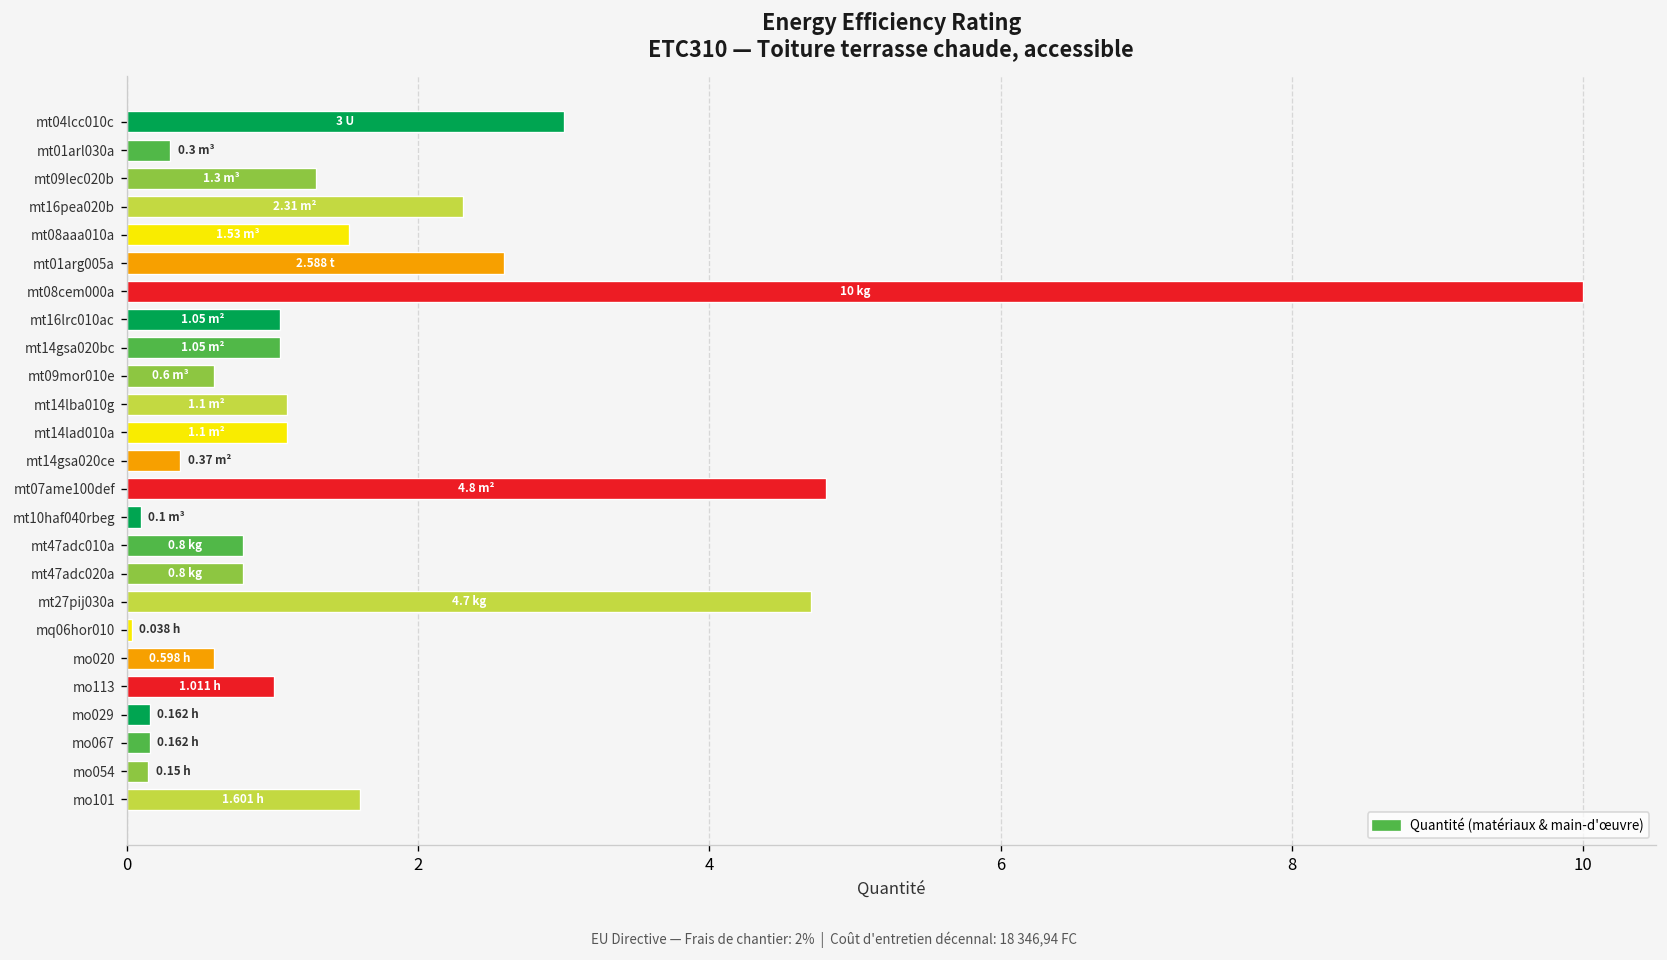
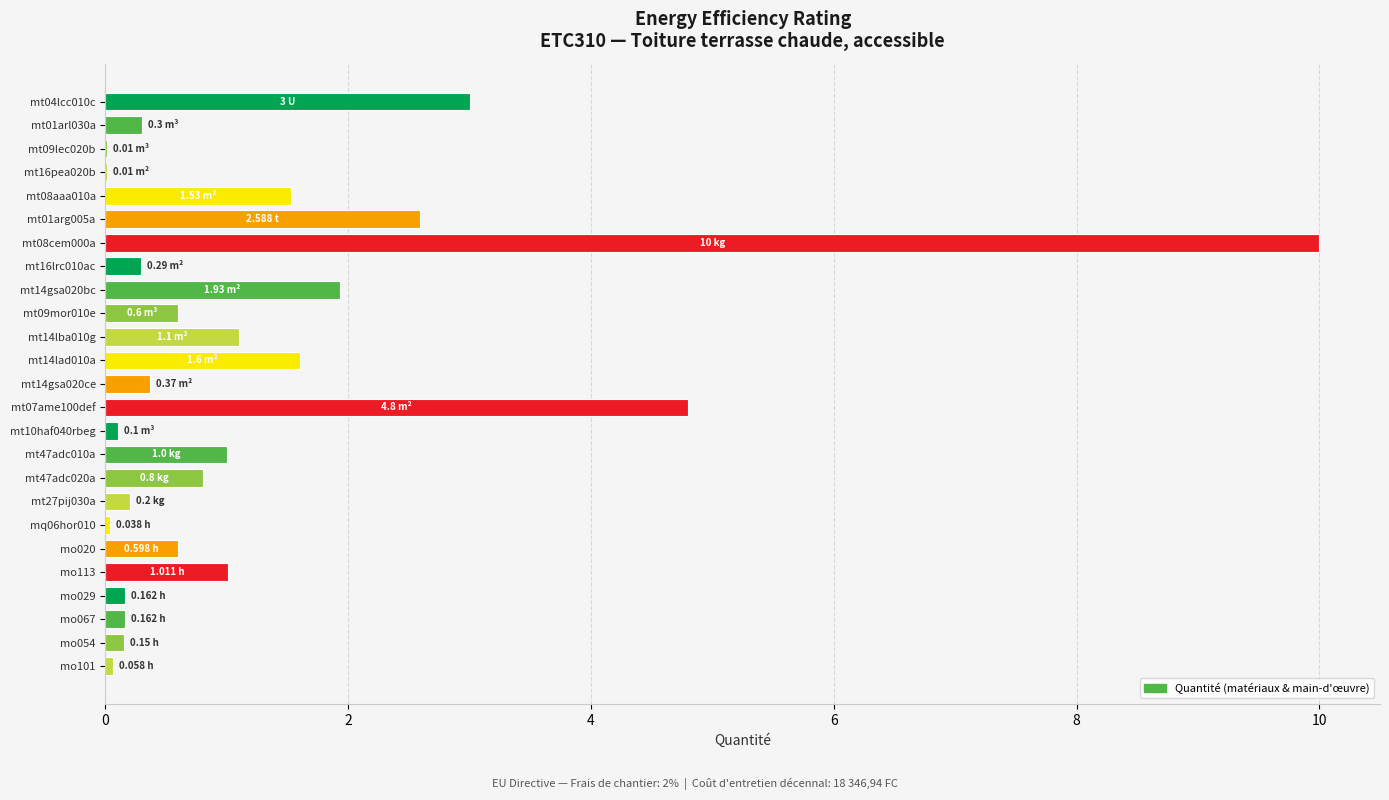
mt09lec020b: 1.3 -> 0.01
mt16pea020b: 2.31 -> 0.01
mt16lrc010ac: 1.05 -> 0.29
mt14gsa020bc: 1.05 -> 1.93
mt14lad010a: 1.1 -> 1.6
mt47adc010a: 0.8 -> 1.0
mt27pij030a: 4.7 -> 0.2
mo101: 1.601 -> 0.058
